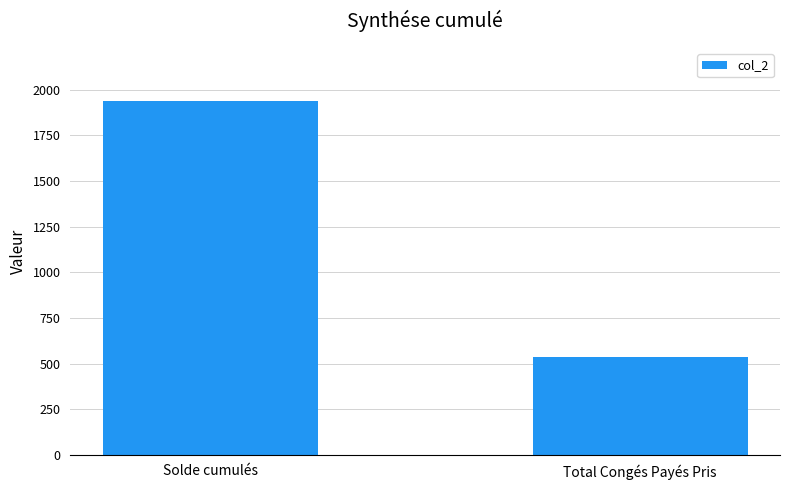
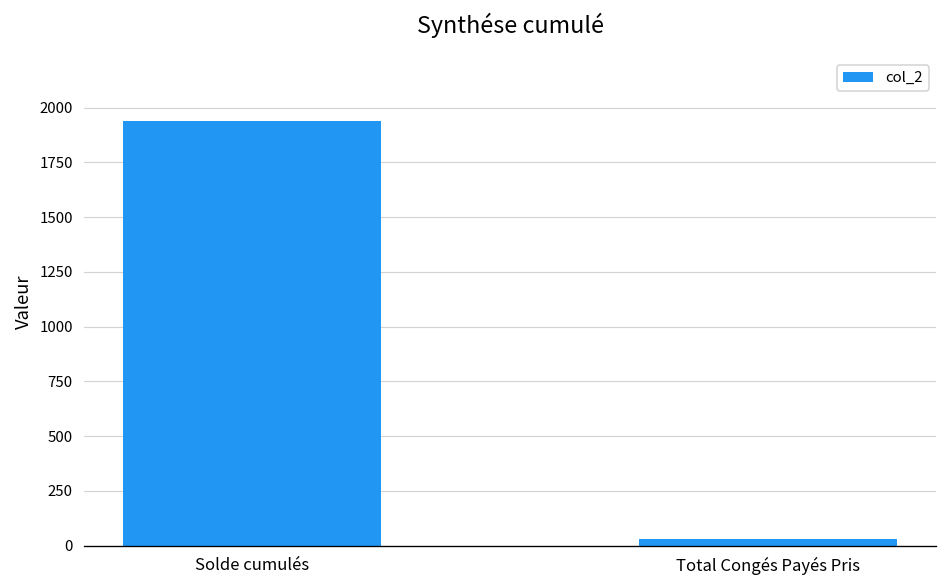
Total Congés Payés Pris: 540 -> 30
